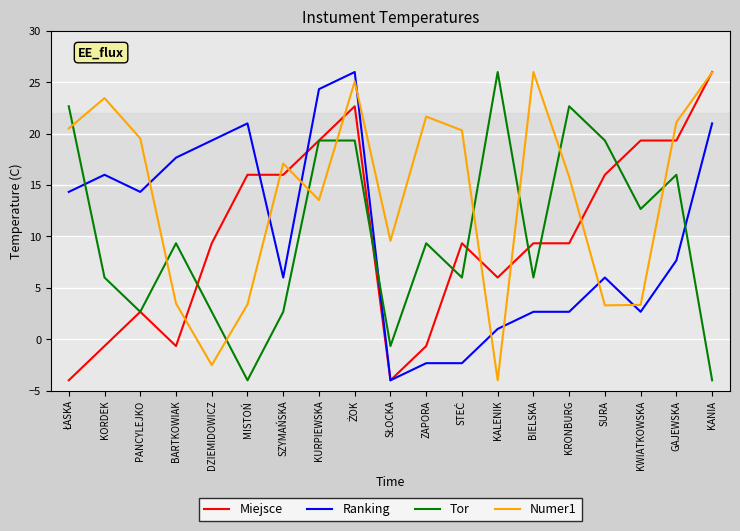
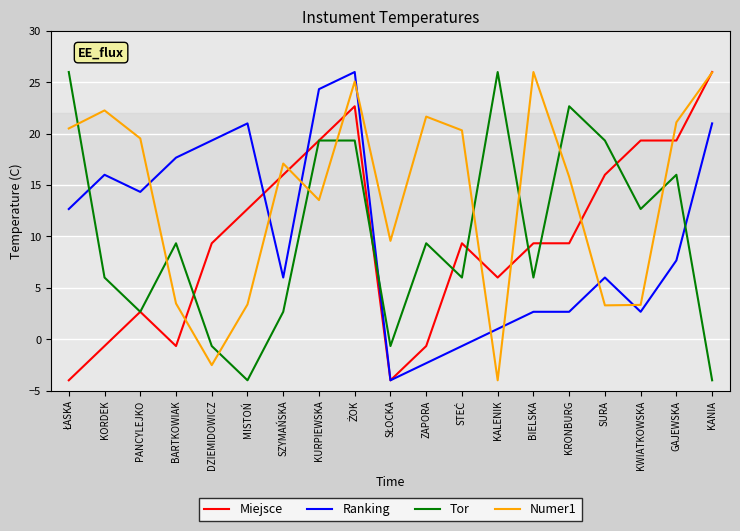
Ranking, ŁASKA: 14.3 -> 12.7
Tor, ŁASKA: 22.7 -> 26.0
Numer1, KORDEK: 23.5 -> 22.3
Tor, DZIEMIDOWICZ: 2.7 -> -0.7
Miejsce, MISTOŃ: 16.0 -> 12.7
Ranking, STEĆ: -2.3 -> -0.7
